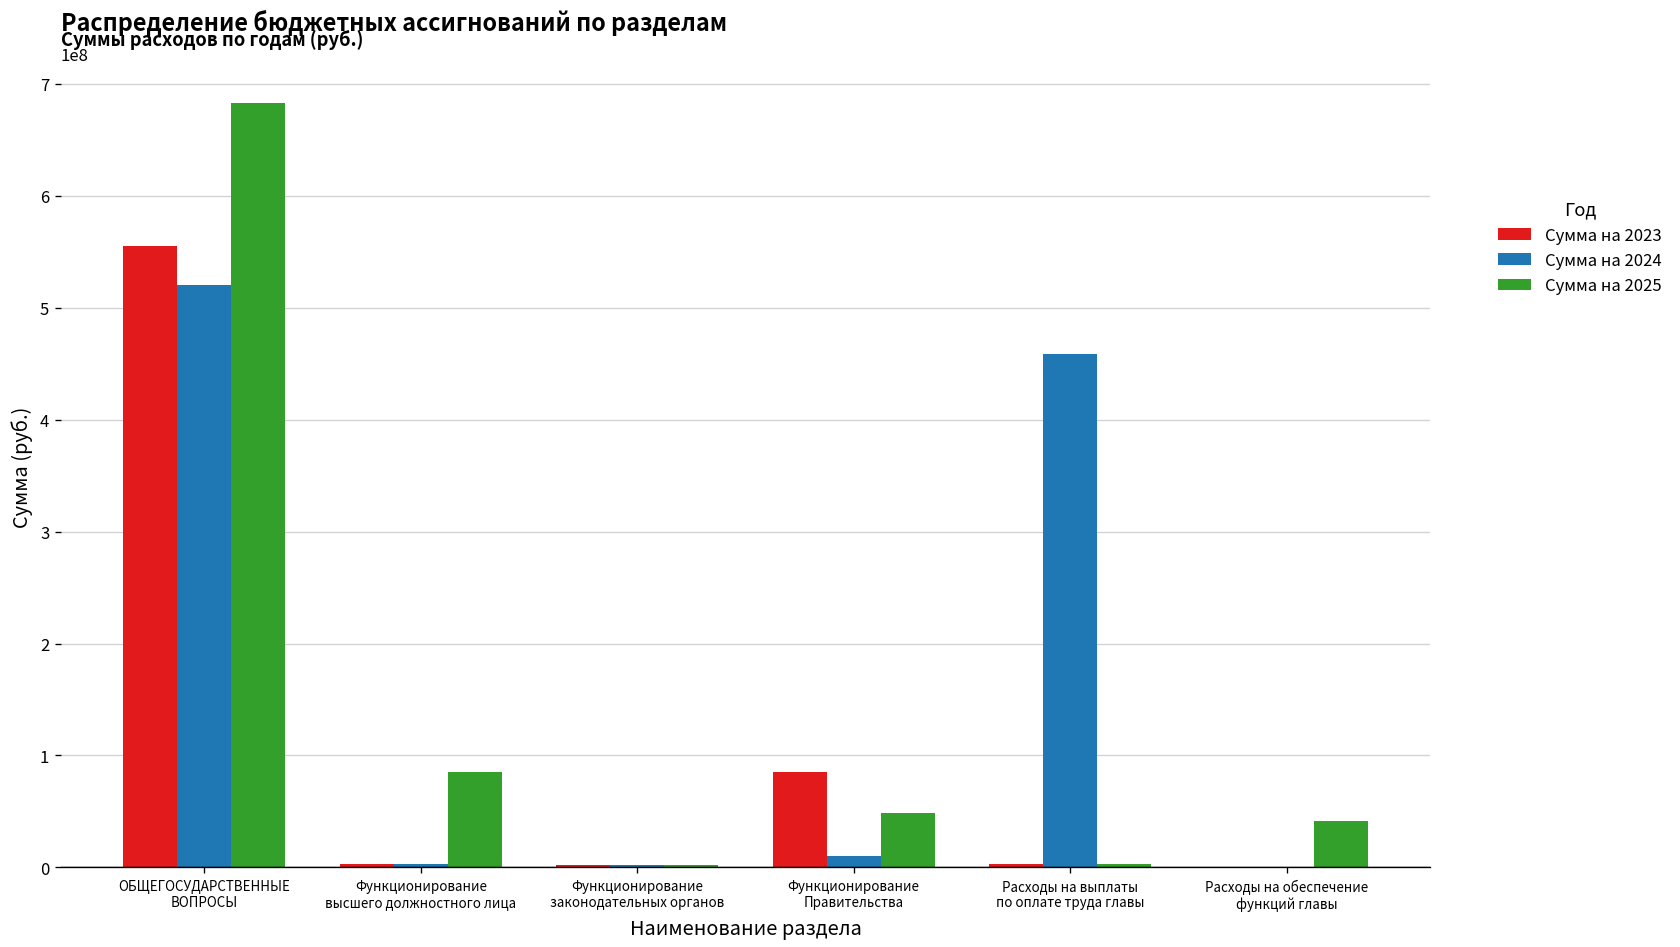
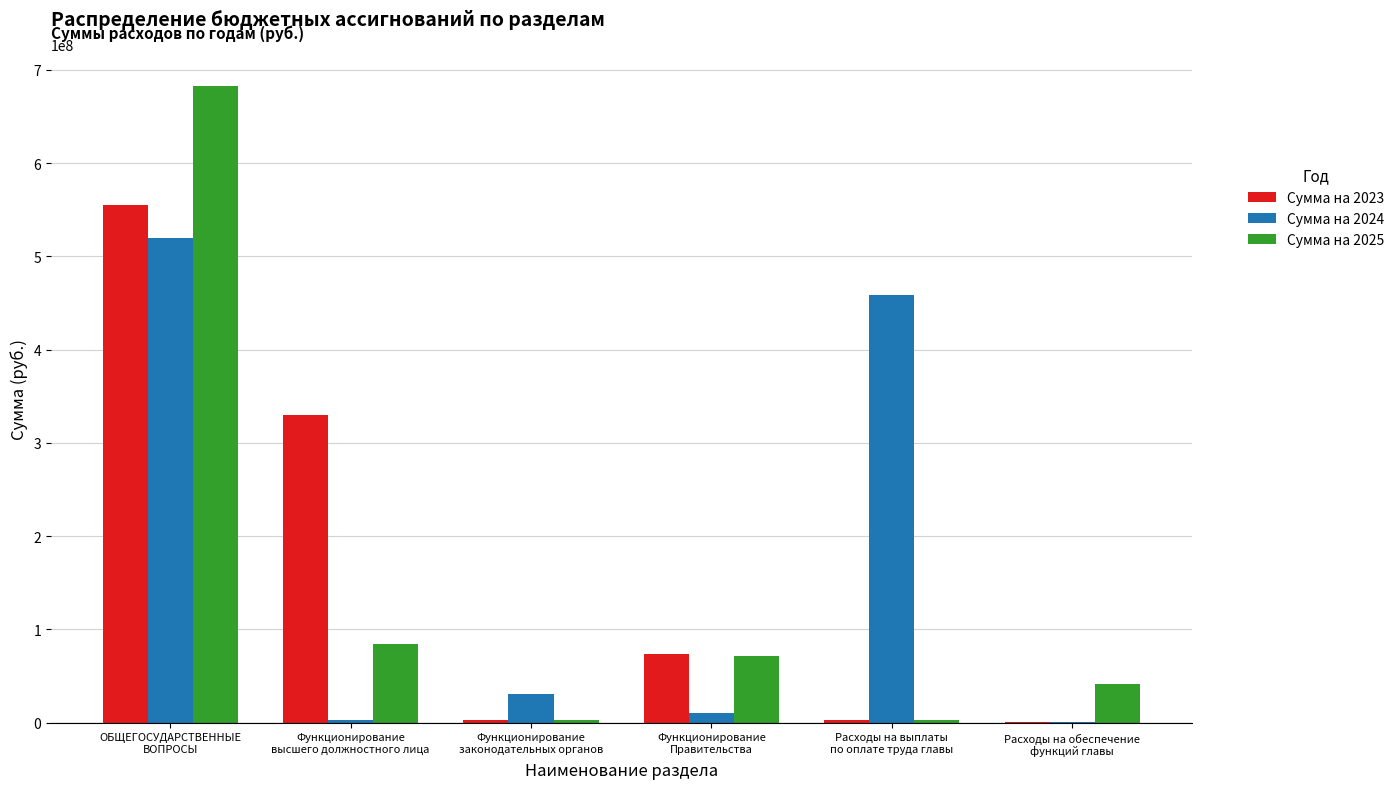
Сумма на 2023, Функционирование высшего должностного лица: 0 -> 330000000
Сумма на 2024, Функционирование законодательных органов: 0 -> 30000000
Сумма на 2023, Функционирование Правительства: 90000000 -> 70000000
Сумма на 2025, Функционирование Правительства: 50000000 -> 70000000
